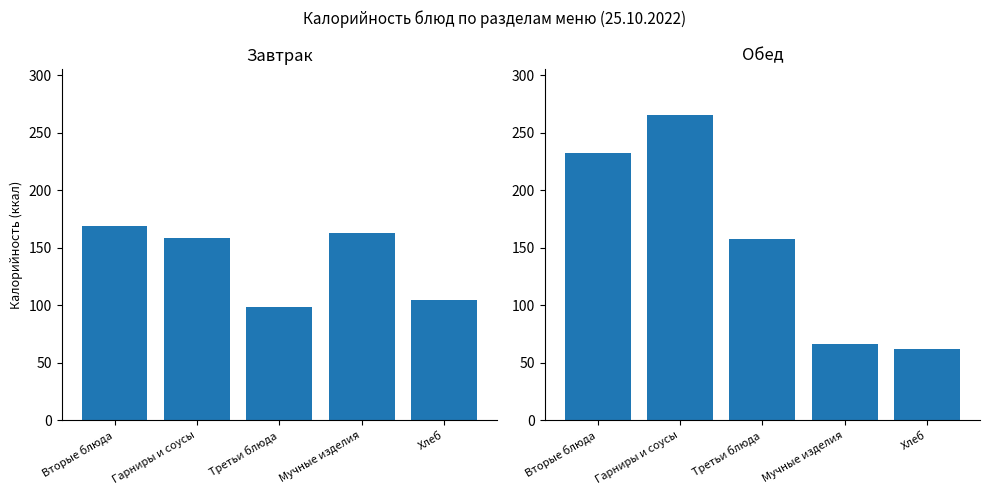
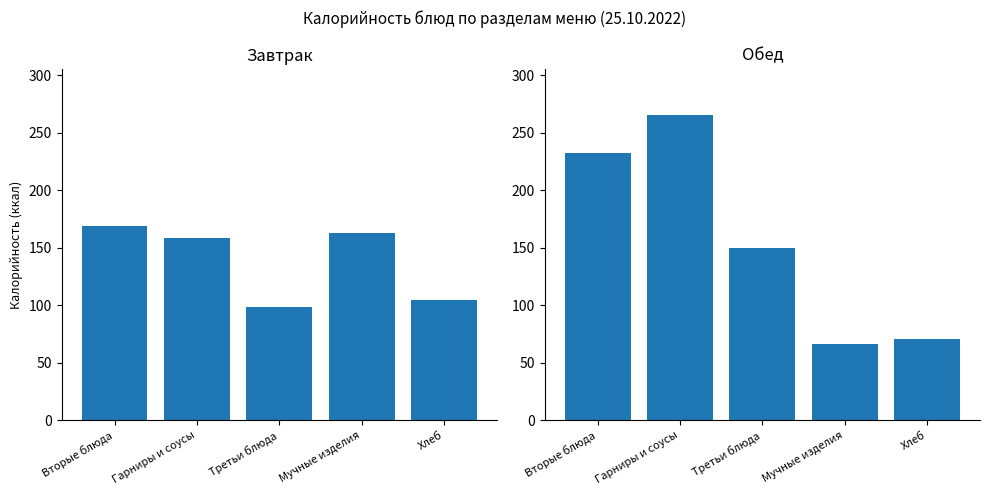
Обед, Третьи блюда: 157 -> 150
Обед, Хлеб: 62 -> 70
